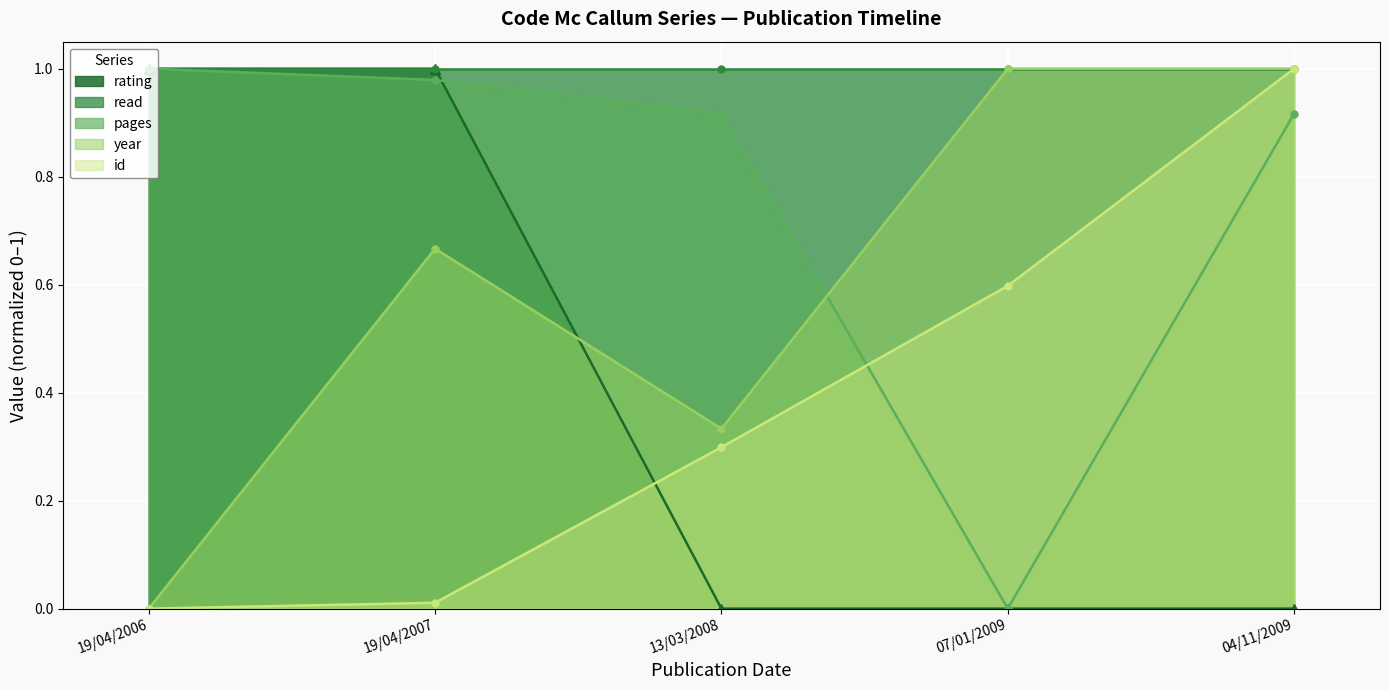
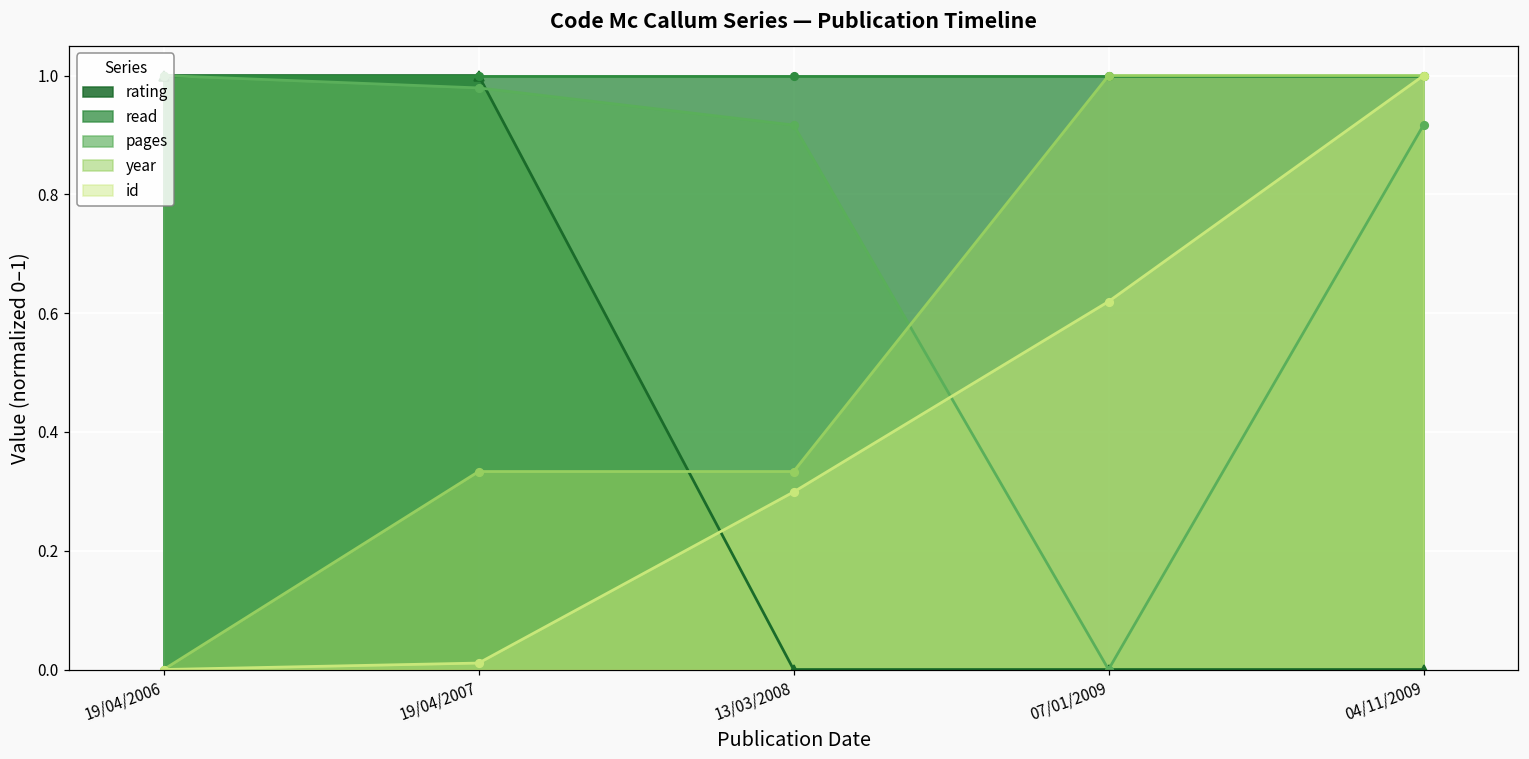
year, 19/04/2007: 0.67 -> 0.33
id, 07/01/2009: 0.60 -> 0.62
